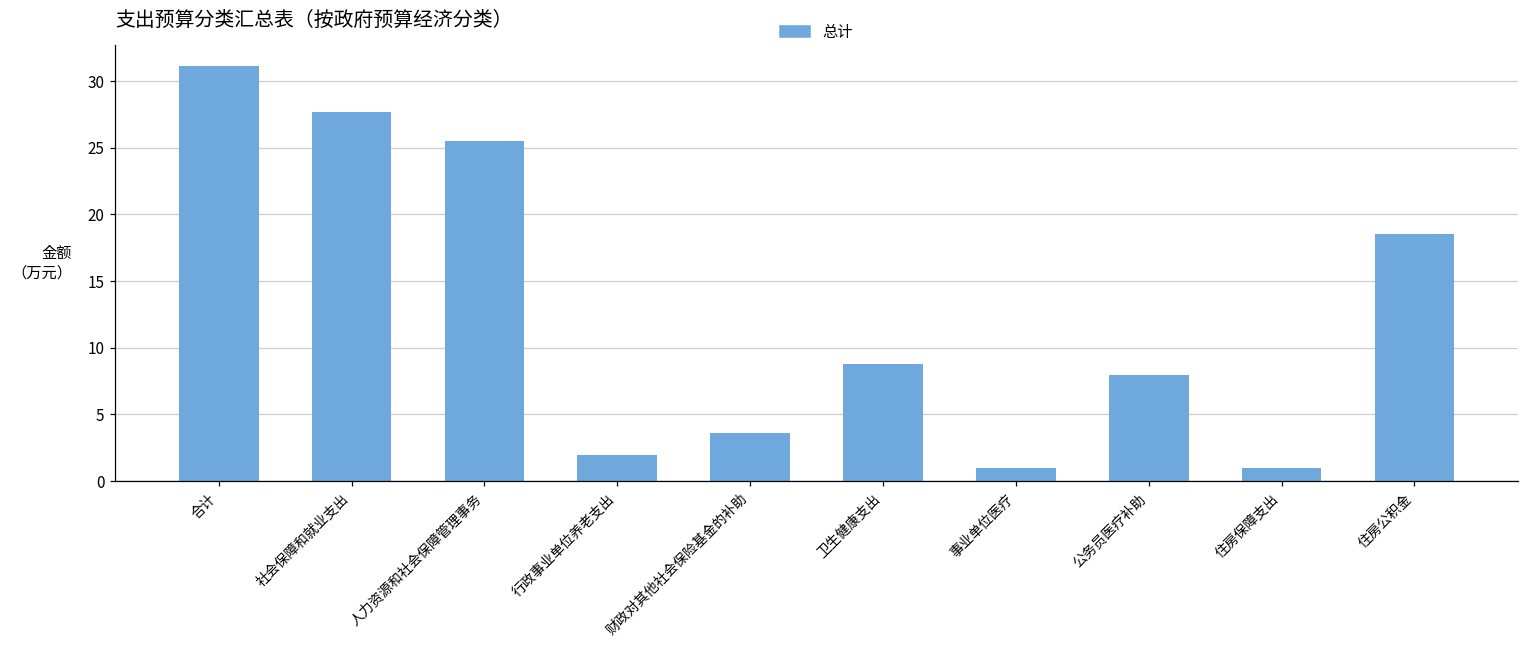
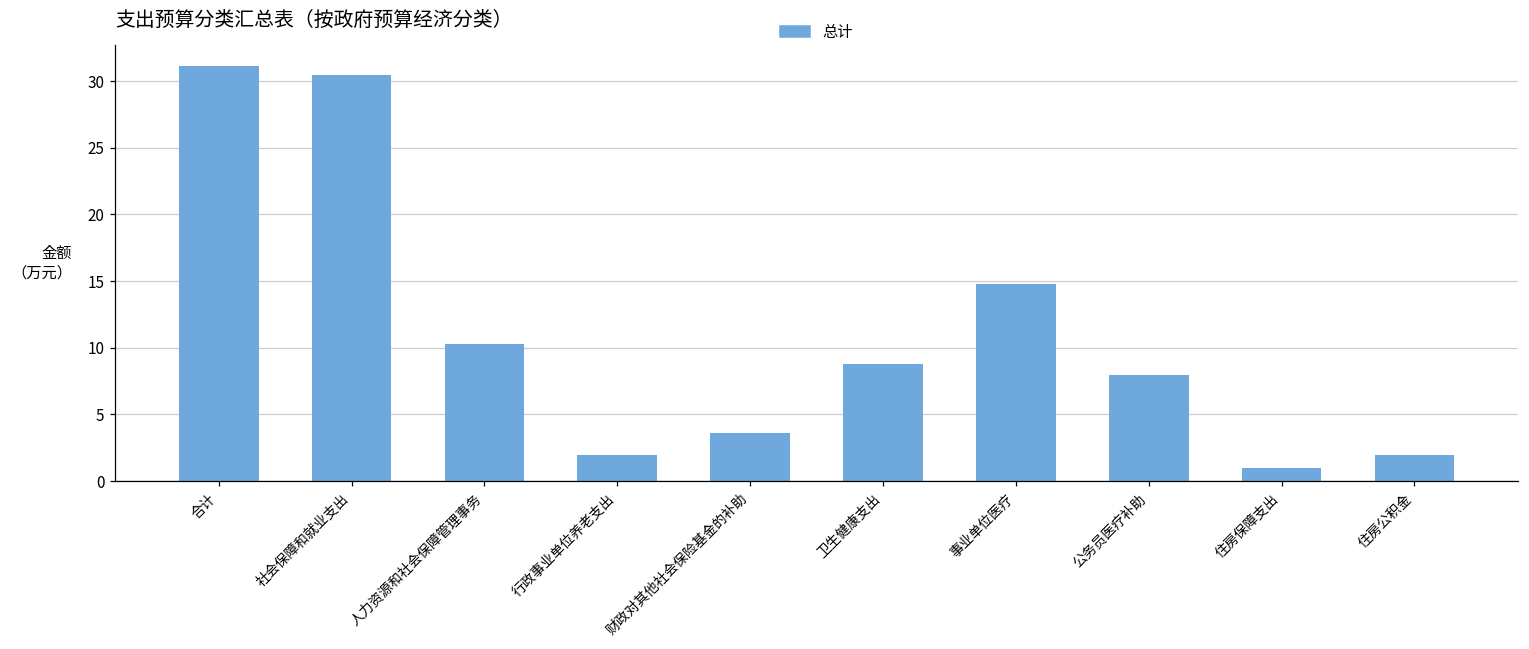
社会保障和就业支出: 27.6 -> 30.5
人力资源和社会保障管理事务: 25.5 -> 10.3
事业单位医疗: 1.0 -> 14.7
住房公积金: 18.5 -> 1.9
